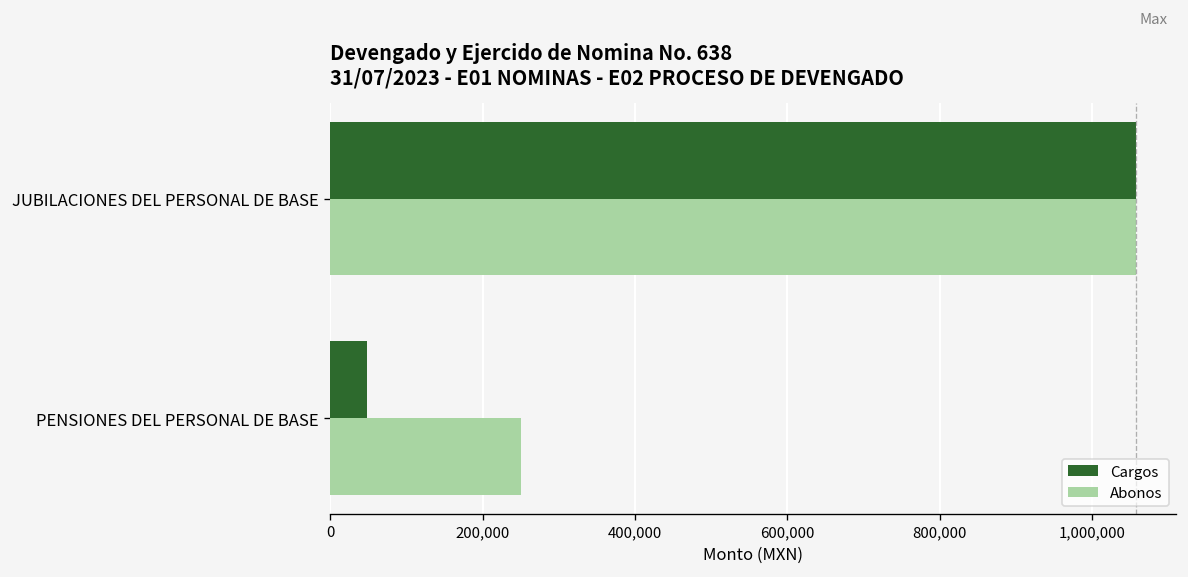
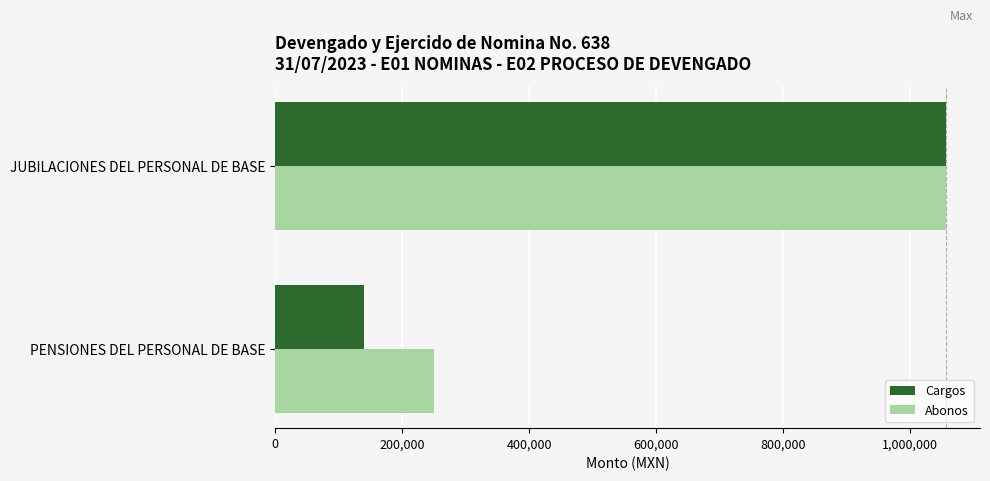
Cargos, PENSIONES DEL PERSONAL DE BASE: 50,000 -> 140,000
